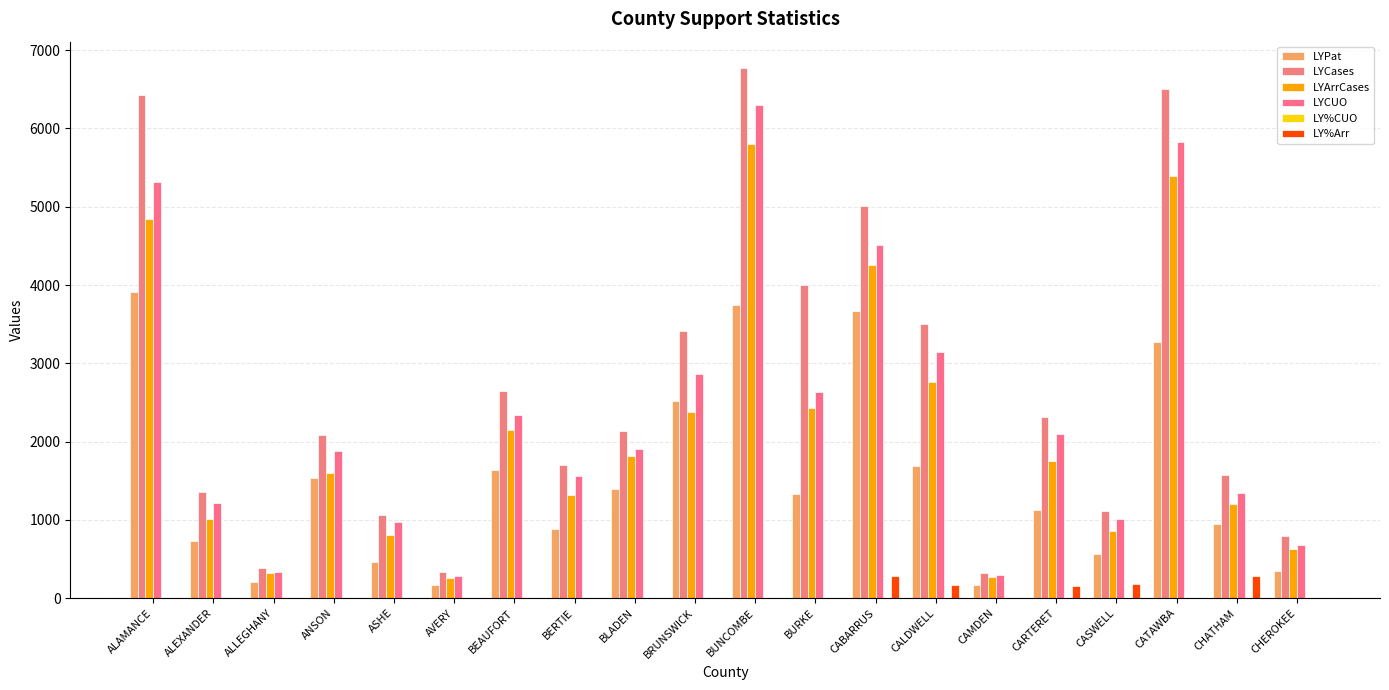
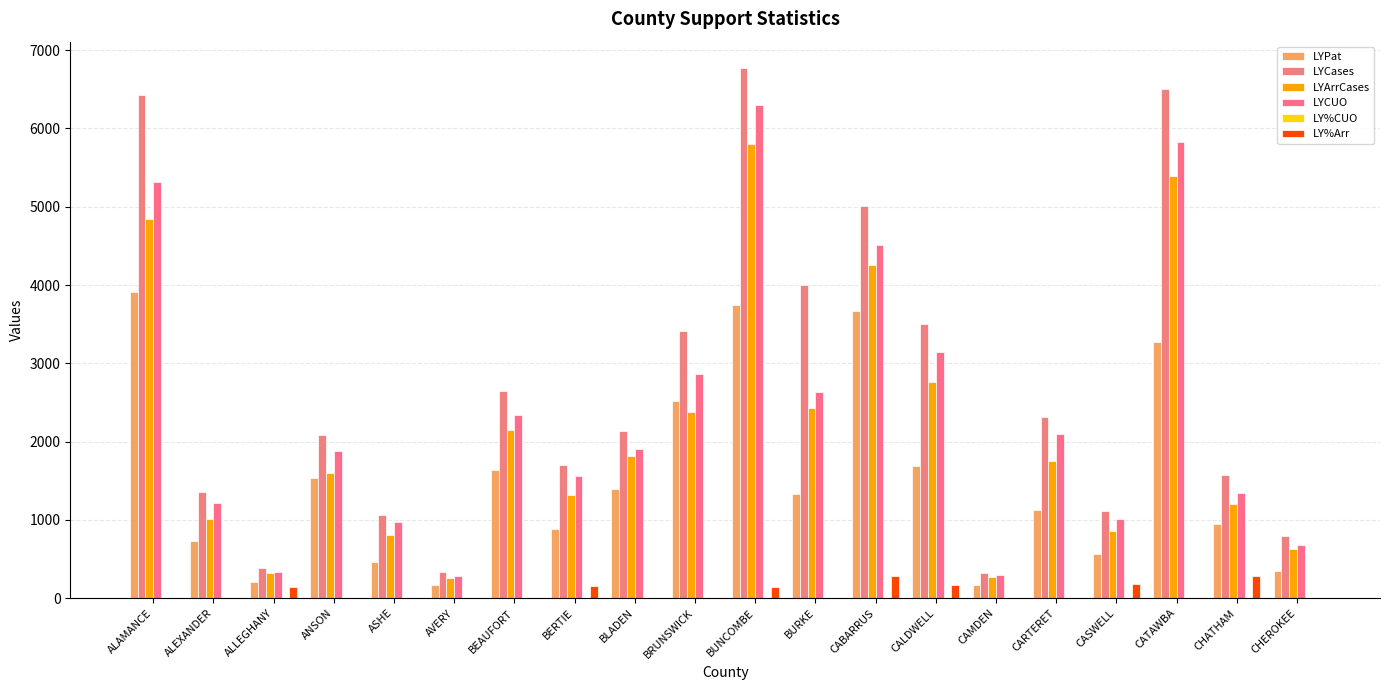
LY%Arr, ALLEGHANY: 0 -> 100
LY%Arr, BERTIE: 0 -> 200
LY%Arr, BUNCOMBE: 0 -> 100
LY%Arr, CARTERET: 200 -> 0
